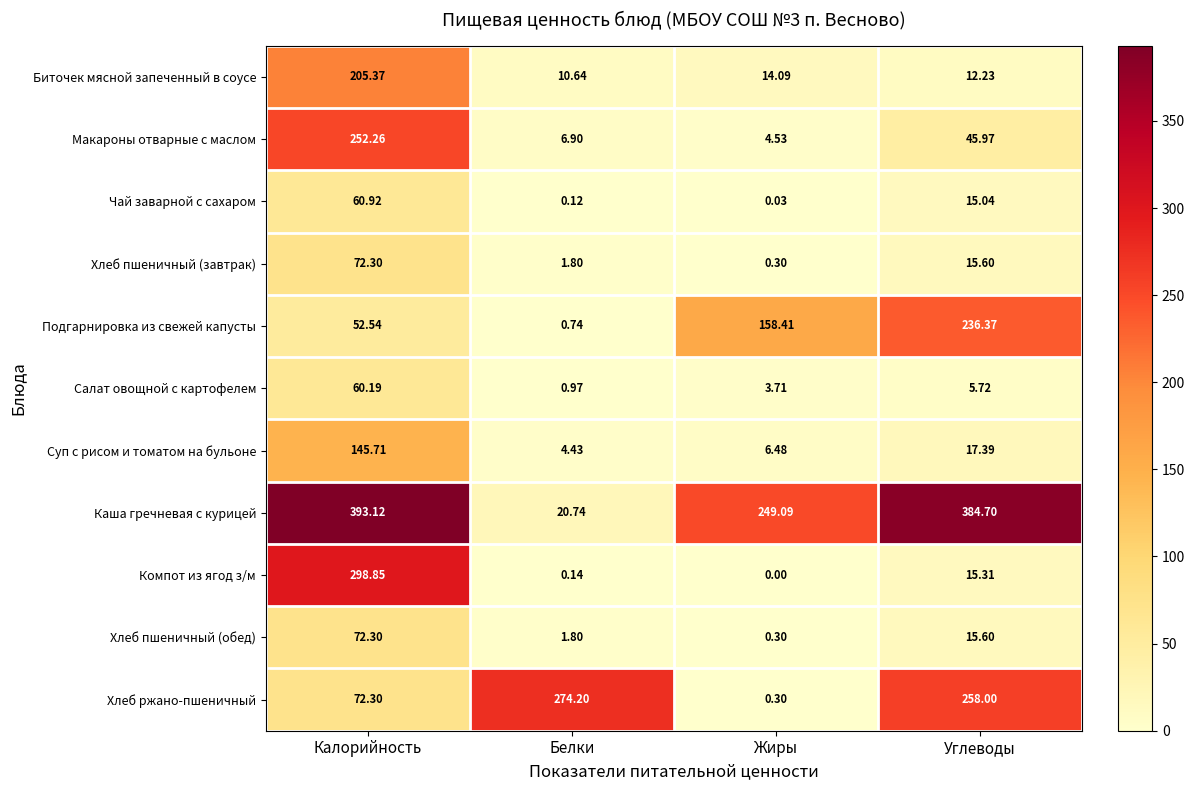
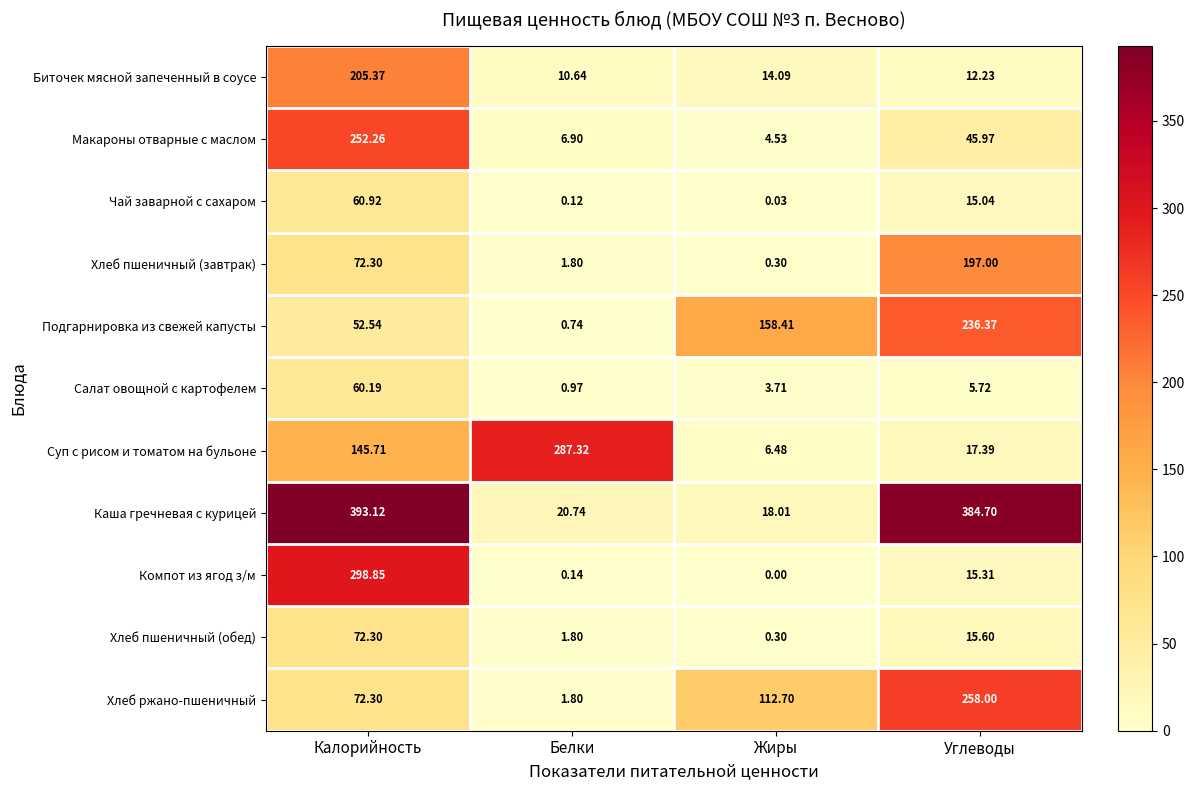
Хлеб пшеничный (завтрак), Углеводы: 15.60 -> 197.00
Суп с рисом и томатом на бульоне, Белки: 4.43 -> 287.32
Каша гречневая с курицей, Жиры: 249.09 -> 18.01
Хлеб ржано-пшеничный, Белки: 274.20 -> 1.80
Хлеб ржано-пшеничный, Жиры: 0.30 -> 112.70
